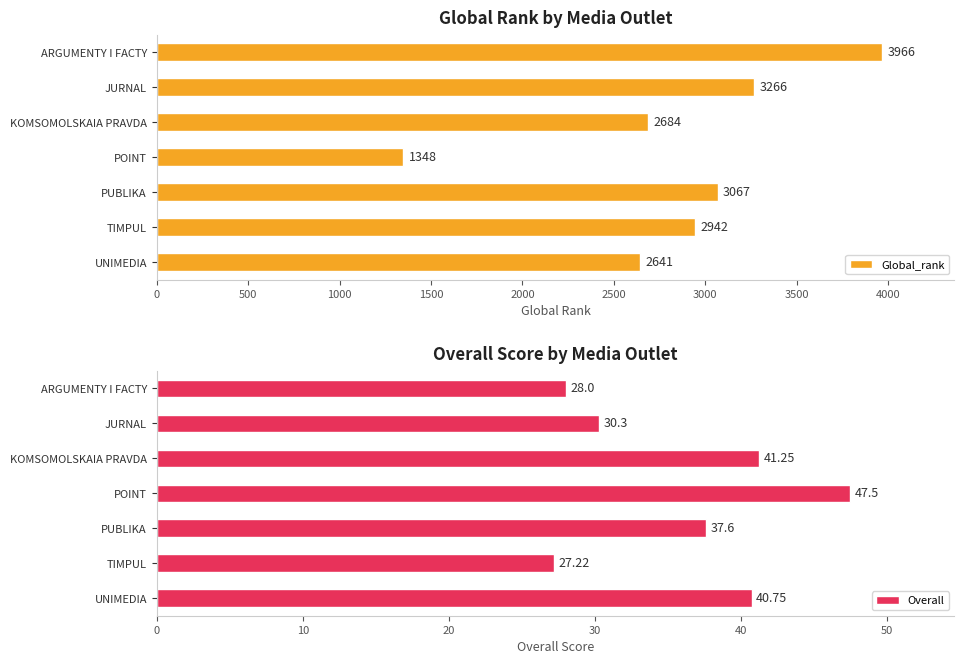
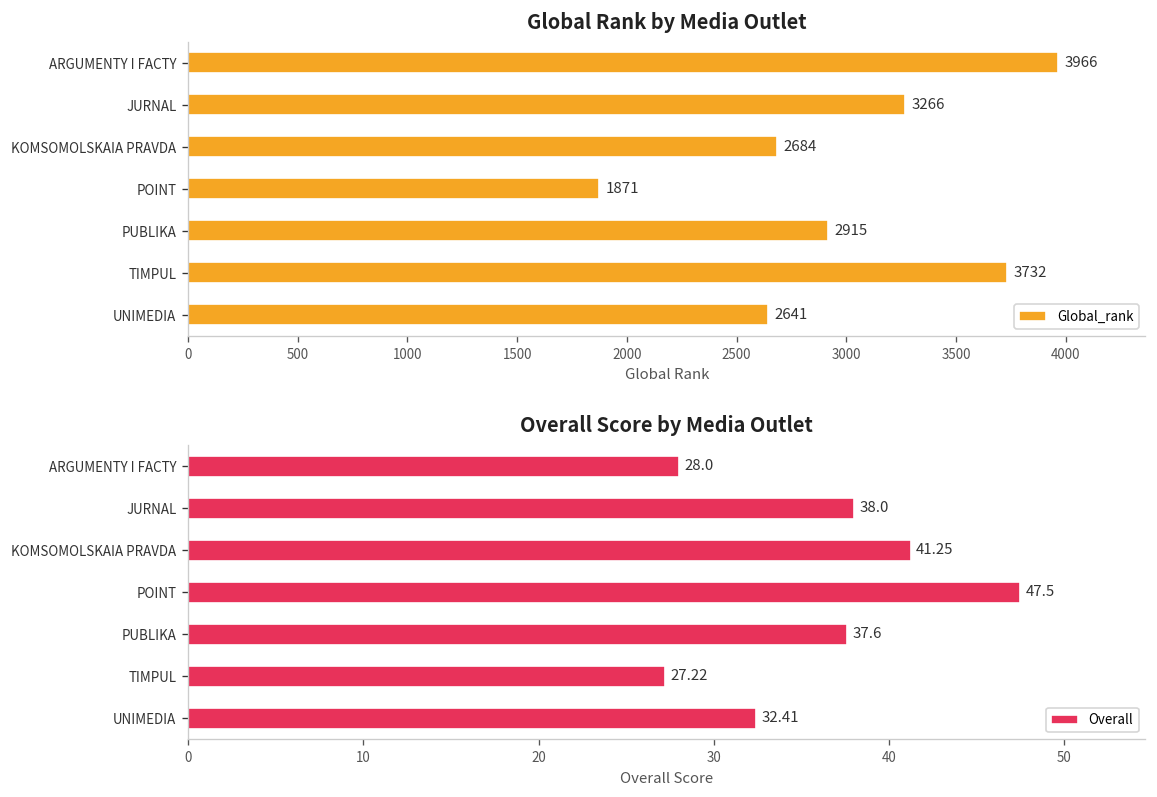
Global Rank by Media Outlet, POINT: 1348 -> 1871
Global Rank by Media Outlet, PUBLIKA: 3067 -> 2915
Global Rank by Media Outlet, TIMPUL: 2942 -> 3732
Overall Score by Media Outlet, JURNAL: 30.3 -> 38.0
Overall Score by Media Outlet, UNIMEDIA: 40.75 -> 32.41
